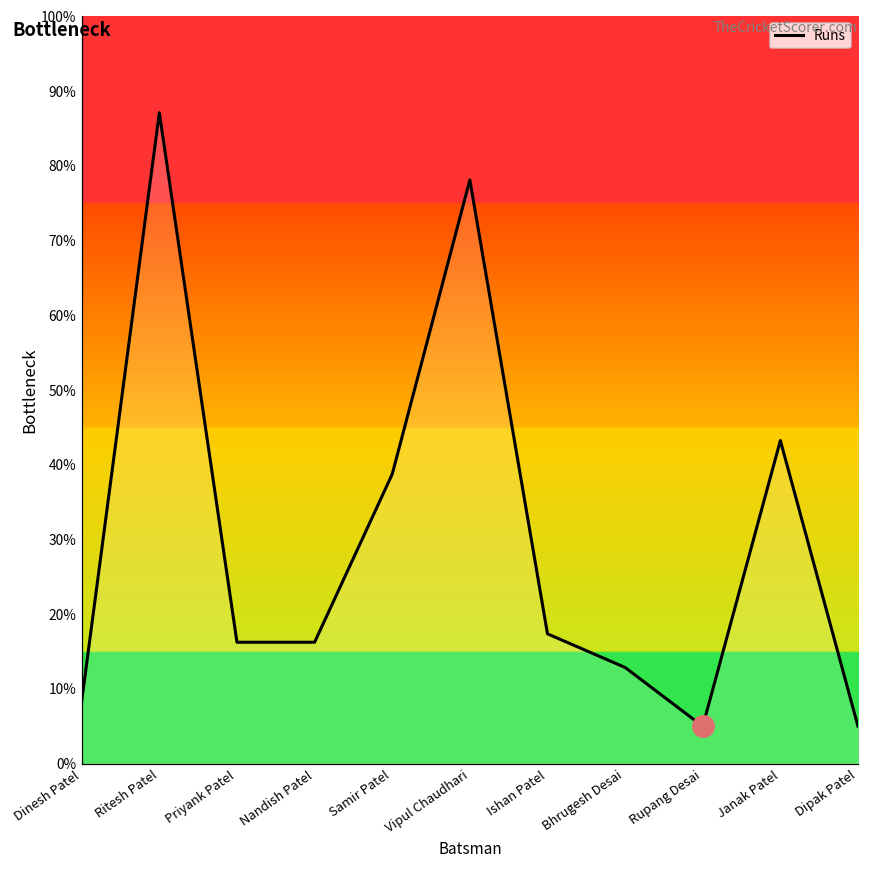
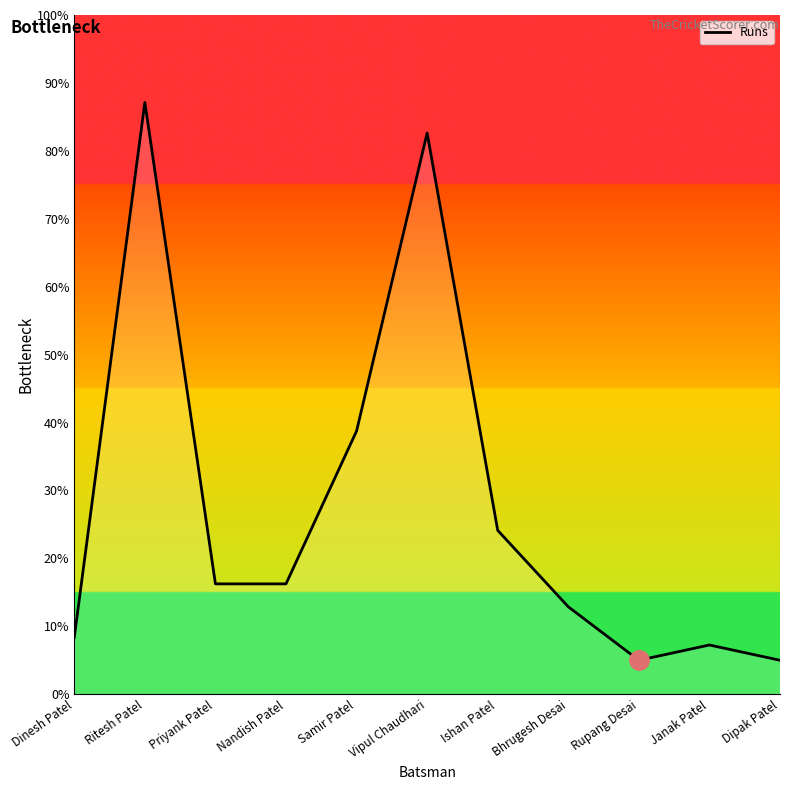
Runs, Vipul Chaudhari: 78% -> 83%
Runs, Ishan Patel: 17% -> 24%
Runs, Janak Patel: 43% -> 7%
